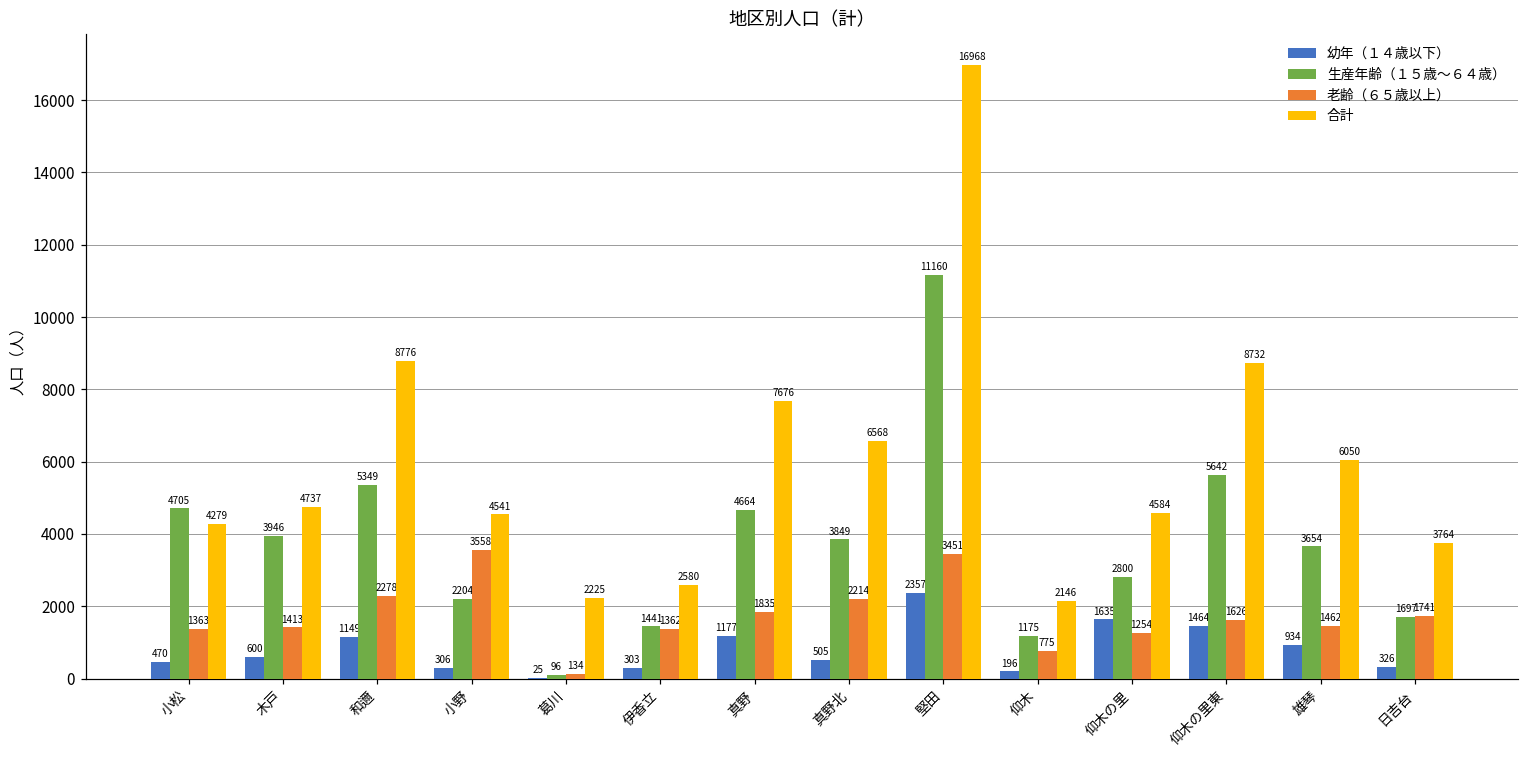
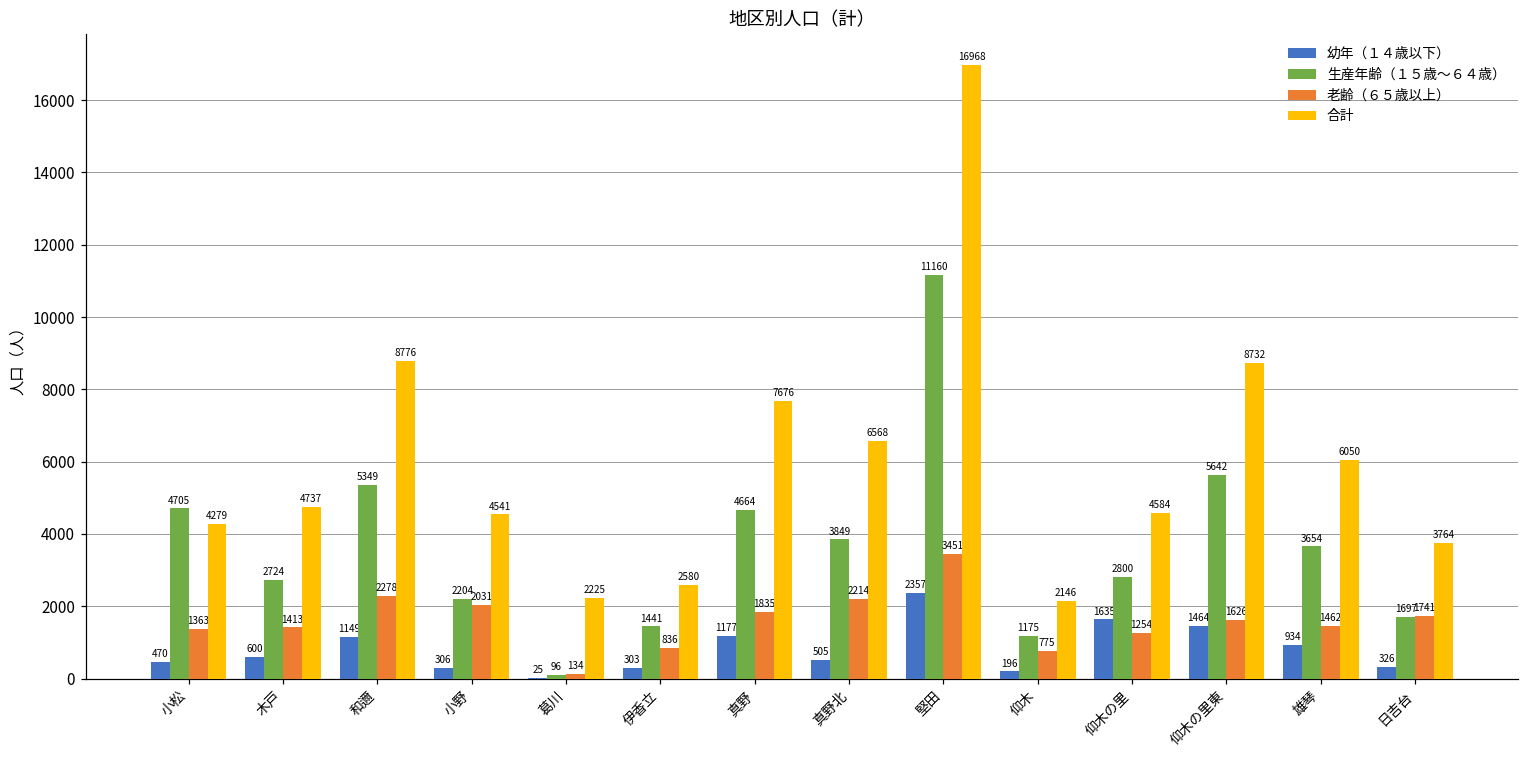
生産年齢（１５歳～６４歳）, 木戸: 3946 -> 2724
老齢（６５歳以上）, 小野: 3558 -> 2031
老齢（６５歳以上）, 伊香立: 1362 -> 836
